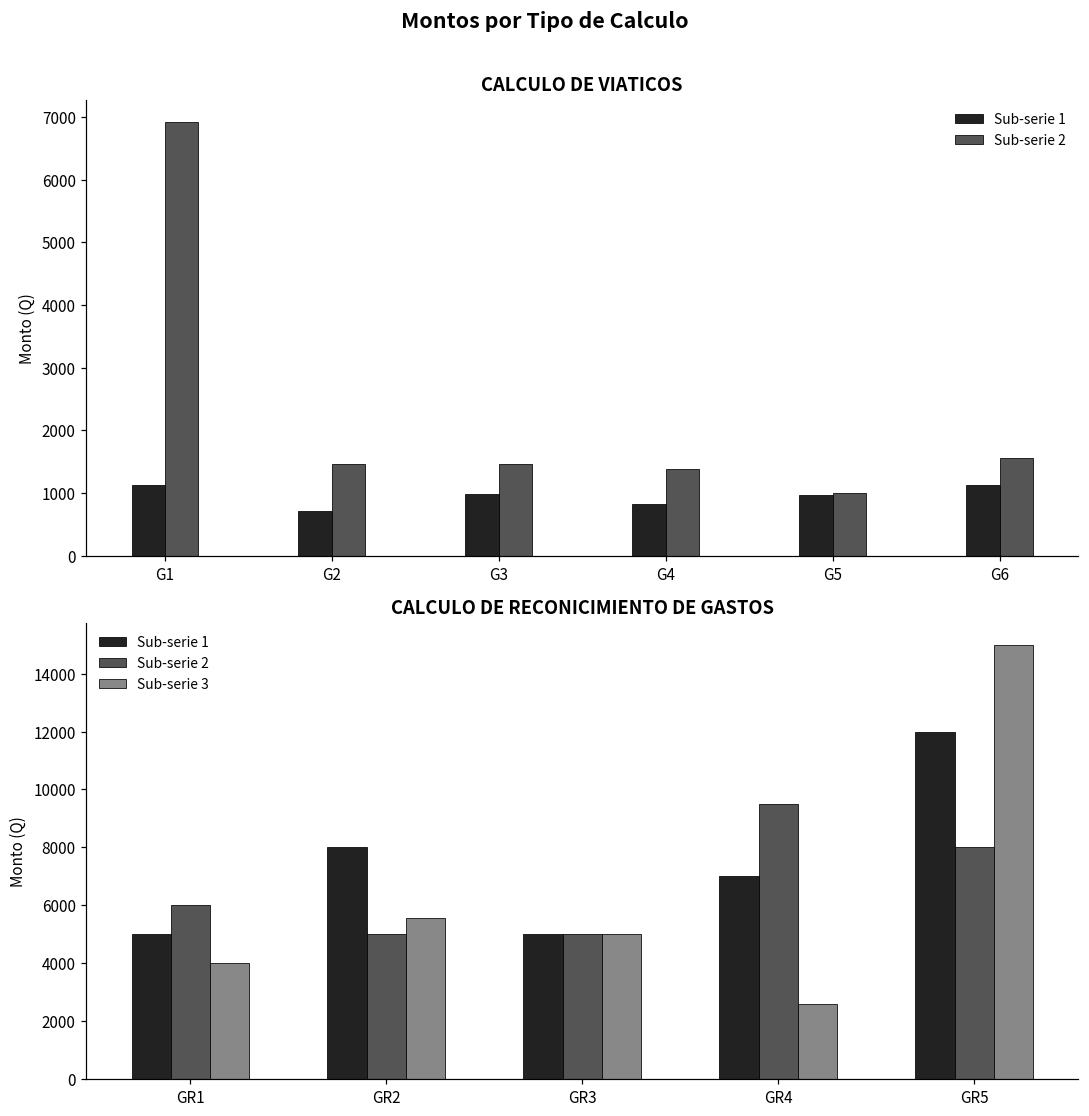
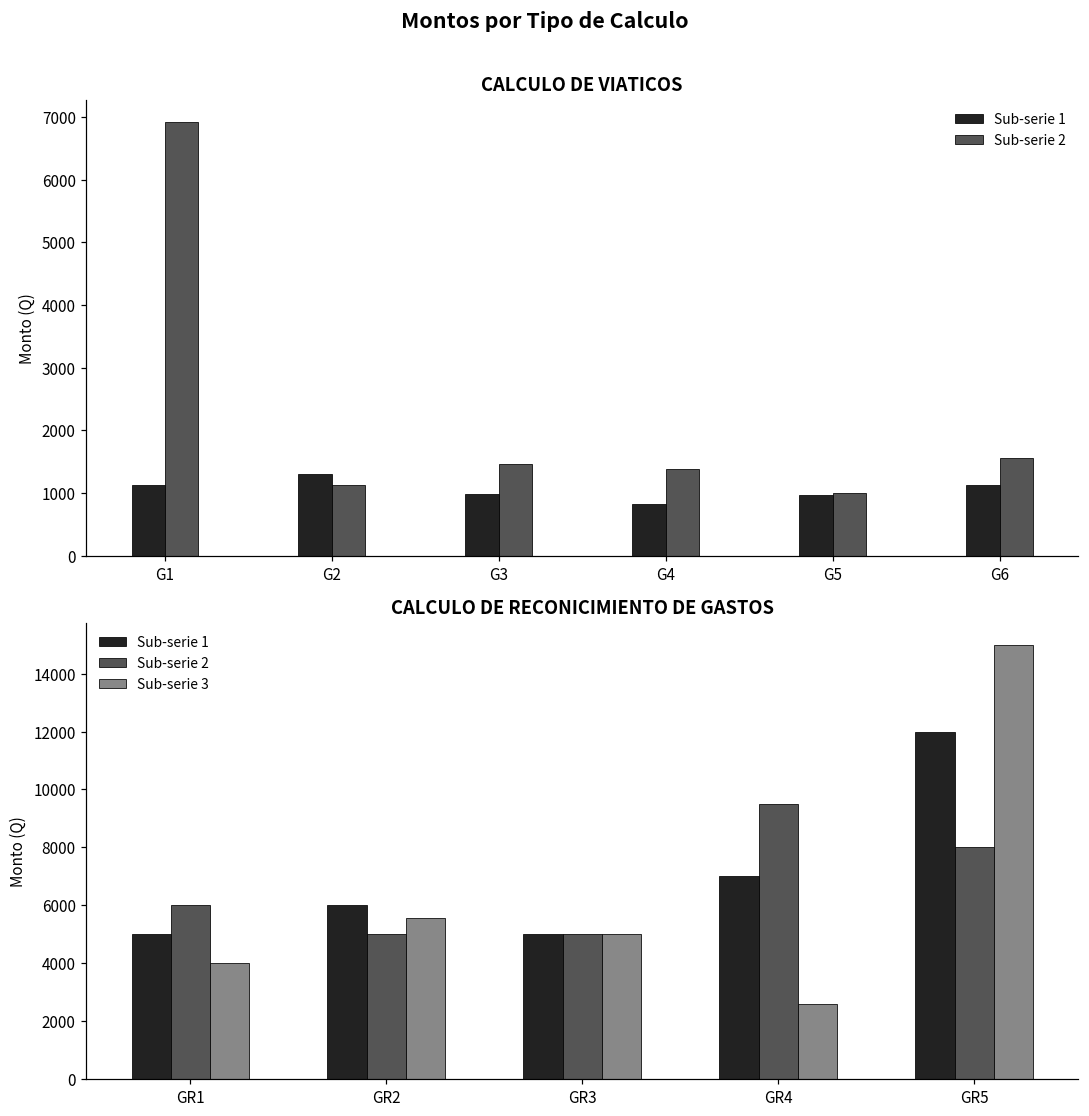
CALCULO DE VIATICOS, Sub-serie 1, G2: 700 -> 1300
CALCULO DE VIATICOS, Sub-serie 2, G2: 1500 -> 1100
CALCULO DE RECONICIMIENTO DE GASTOS, Sub-serie 1, GR2: 8000 -> 6000
